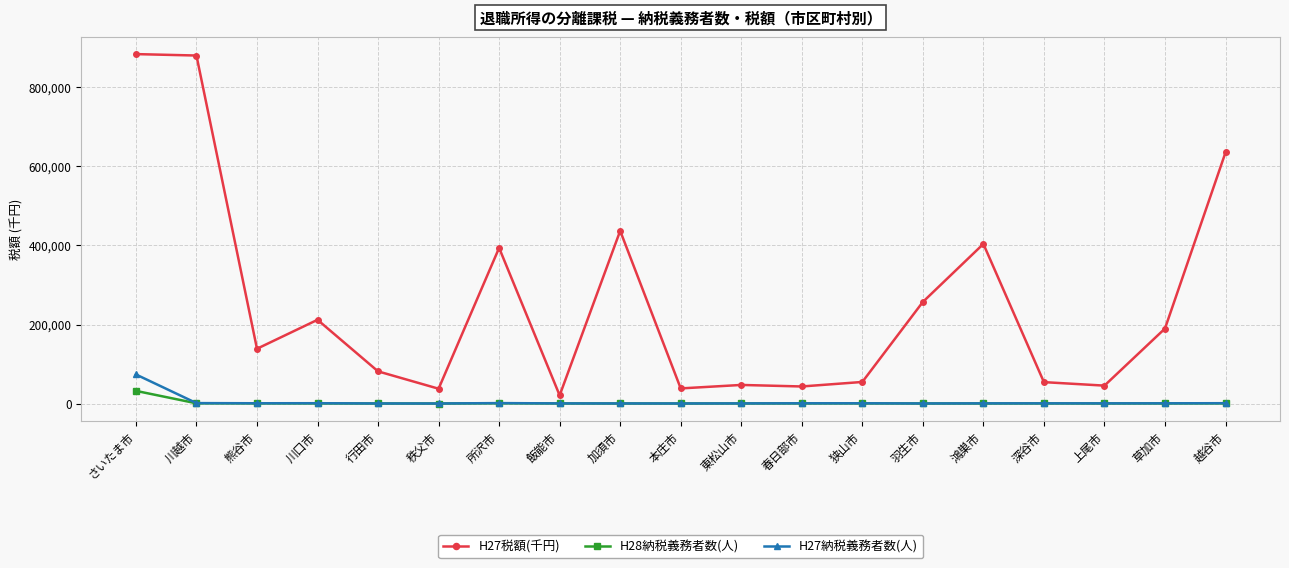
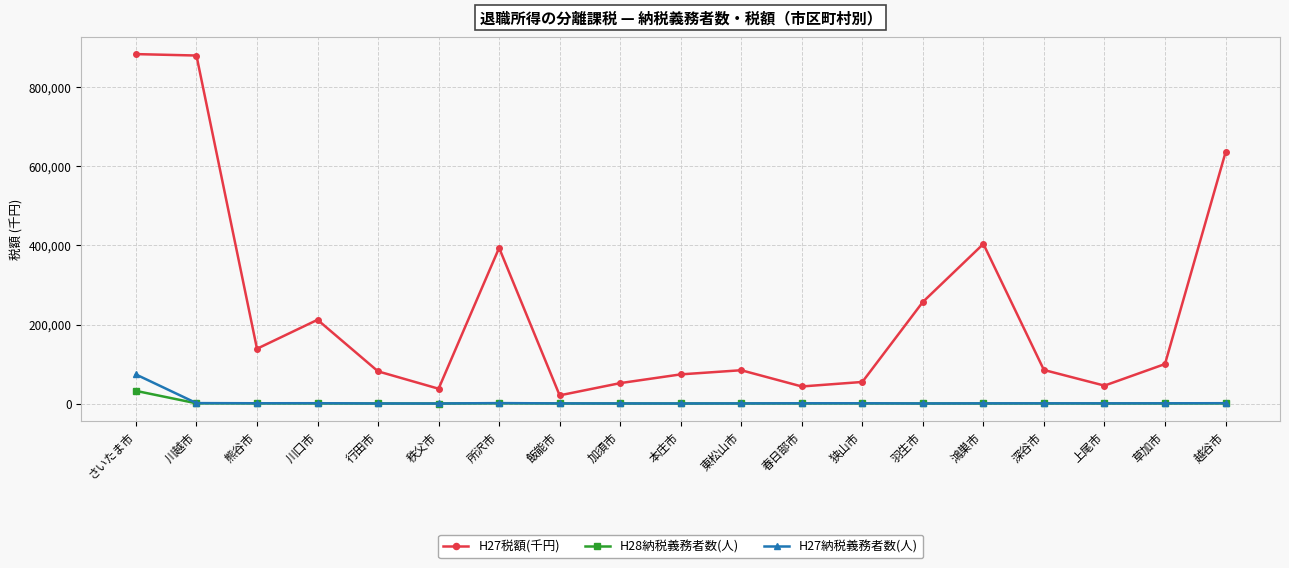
H27税額(千円), 加須市: 440,000 -> 50,000
H27税額(千円), 本庄市: 40,000 -> 70,000
H27税額(千円), 東松山市: 50,000 -> 80,000
H27税額(千円), 深谷市: 50,000 -> 80,000
H27税額(千円), 草加市: 190,000 -> 100,000
